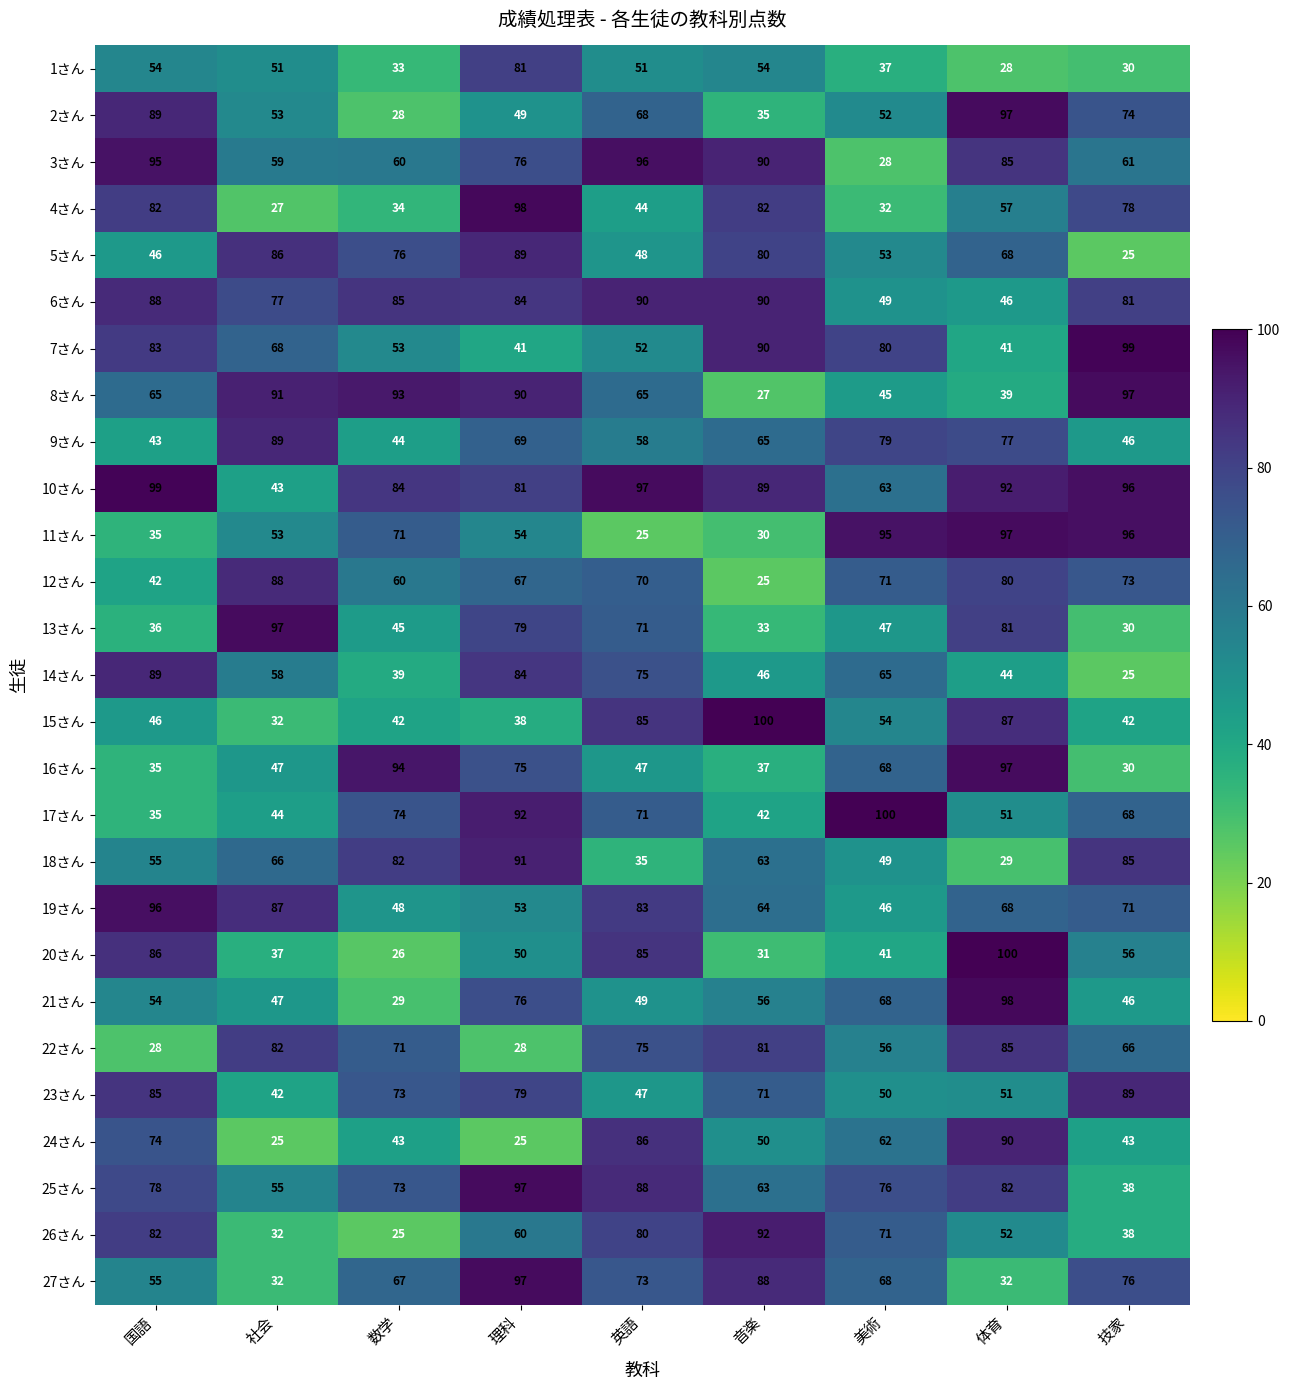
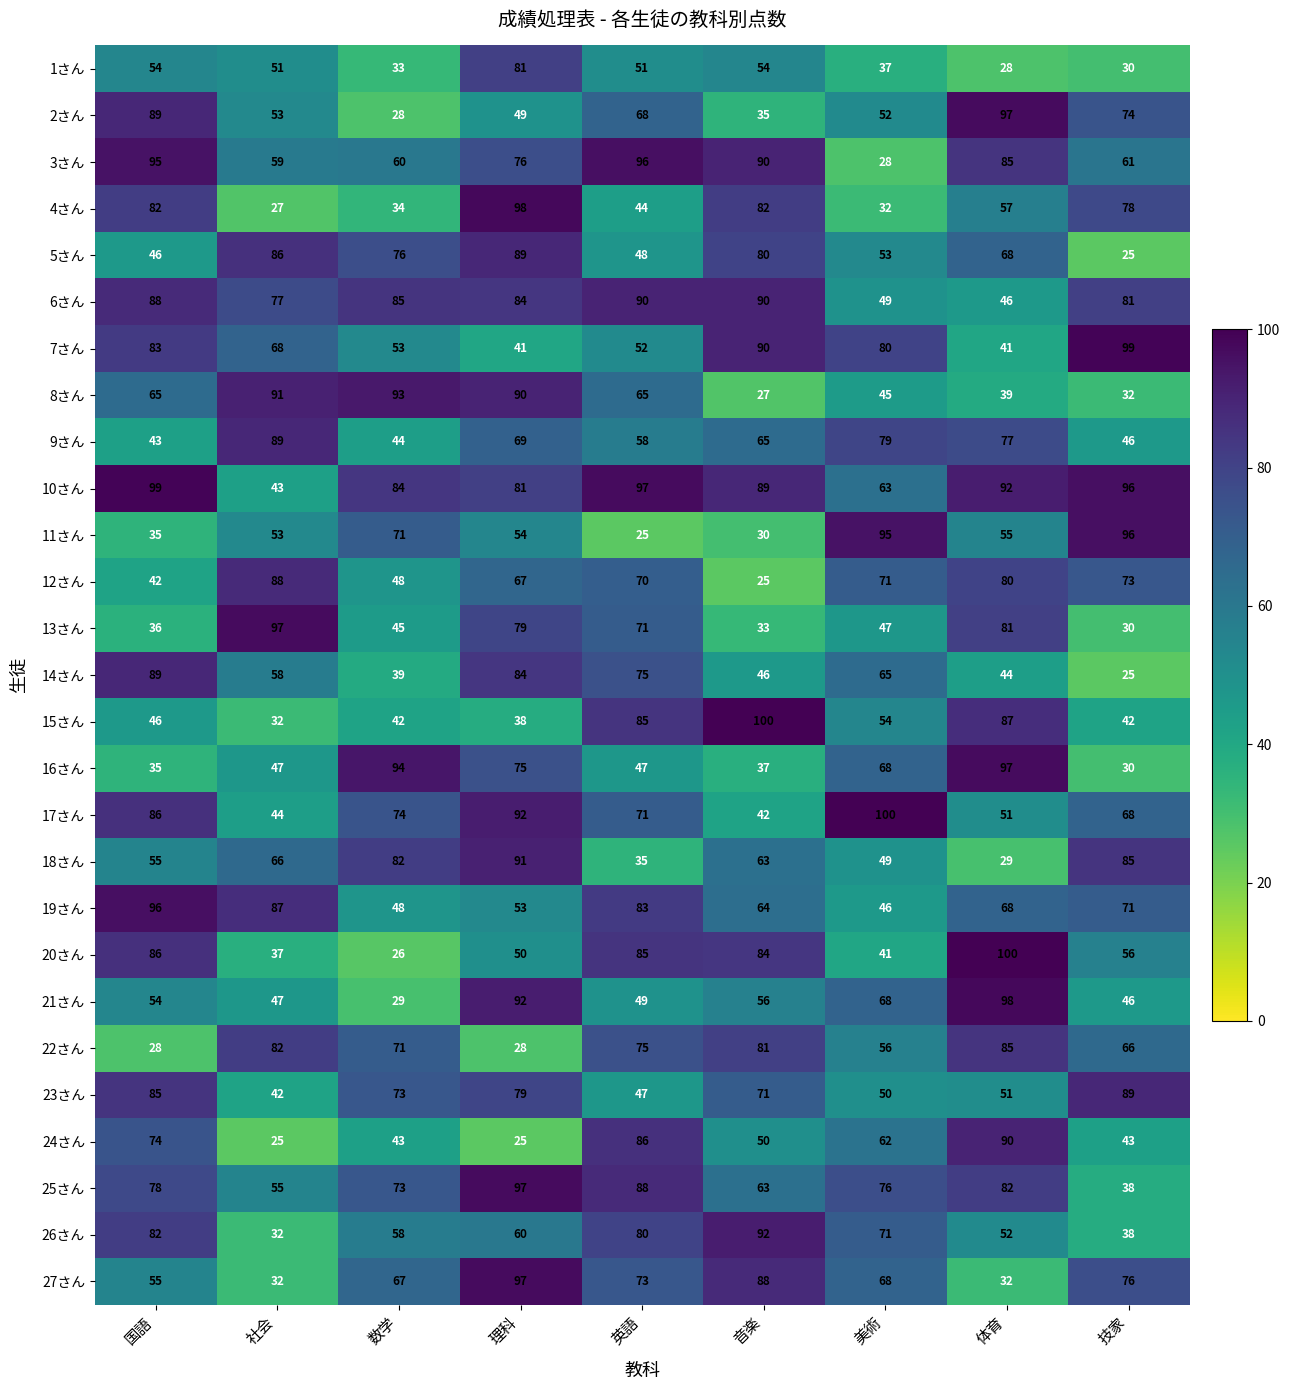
8さん, 技家: 97 -> 32
11さん, 体育: 97 -> 55
12さん, 数学: 60 -> 48
17さん, 国語: 35 -> 86
20さん, 音楽: 31 -> 84
21さん, 理科: 76 -> 92
26さん, 数学: 25 -> 58
